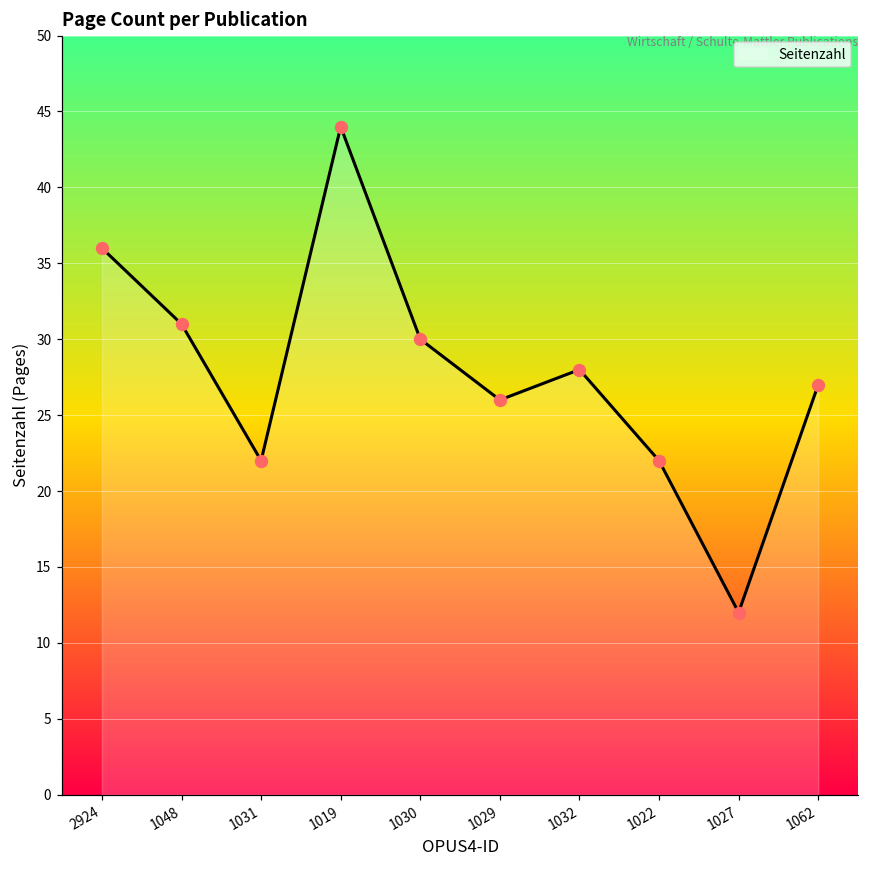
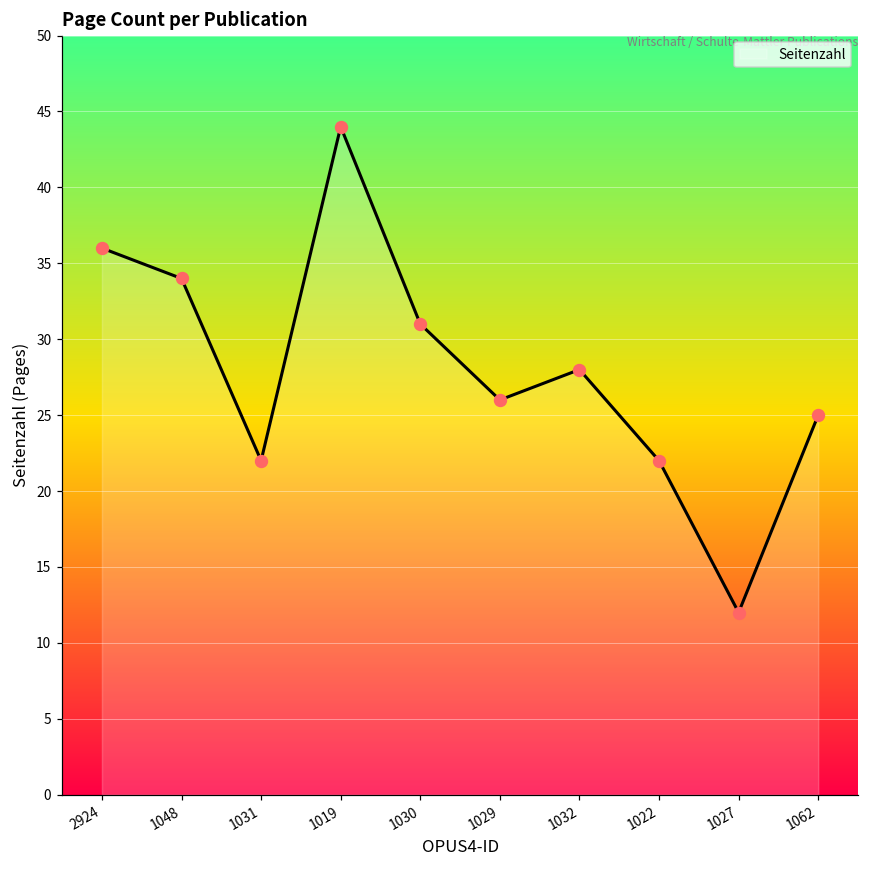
1048: 31 -> 34
1030: 30 -> 31
1062: 27 -> 25
